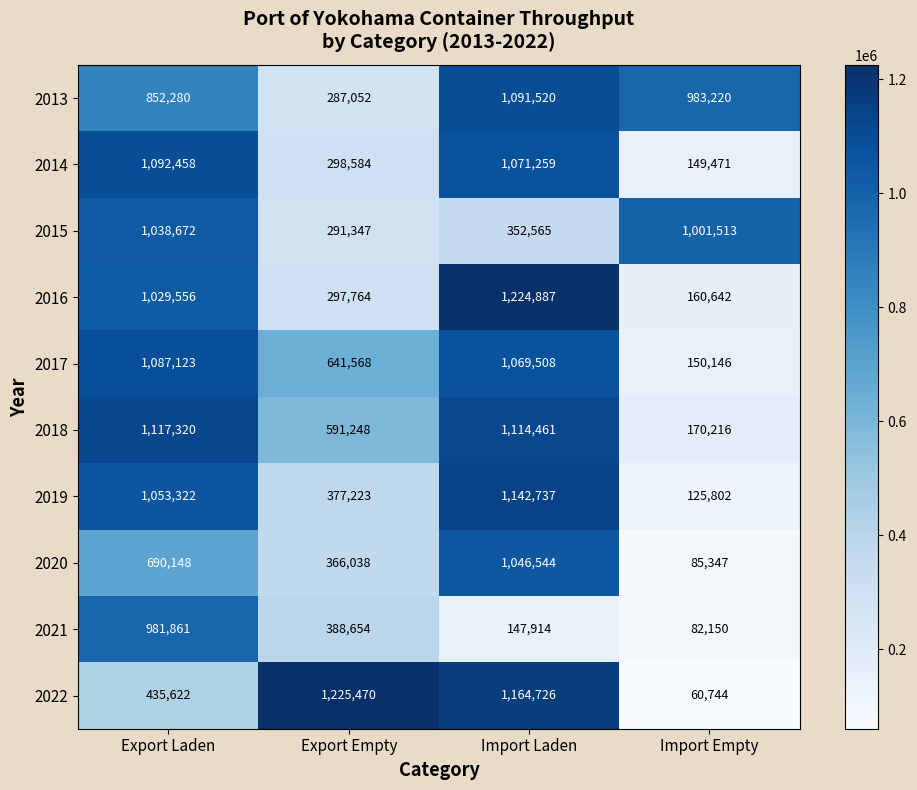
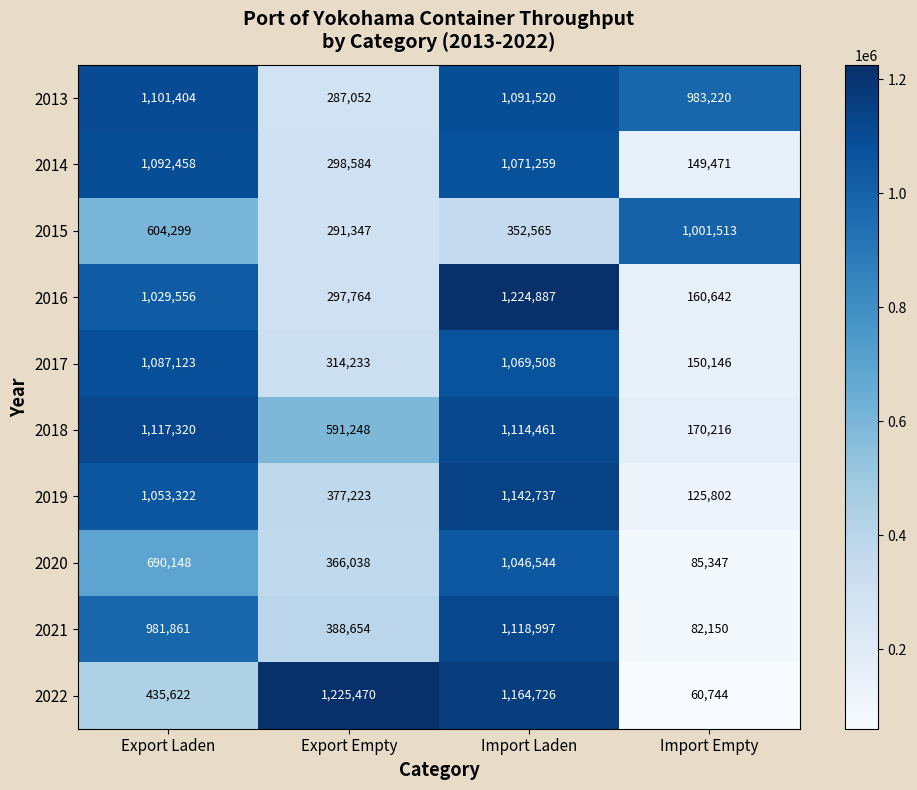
2013, Export Laden: 852,280 -> 1,101,404
2015, Export Laden: 1,038,672 -> 604,299
2017, Export Empty: 641,568 -> 314,233
2021, Import Laden: 147,914 -> 1,118,997
